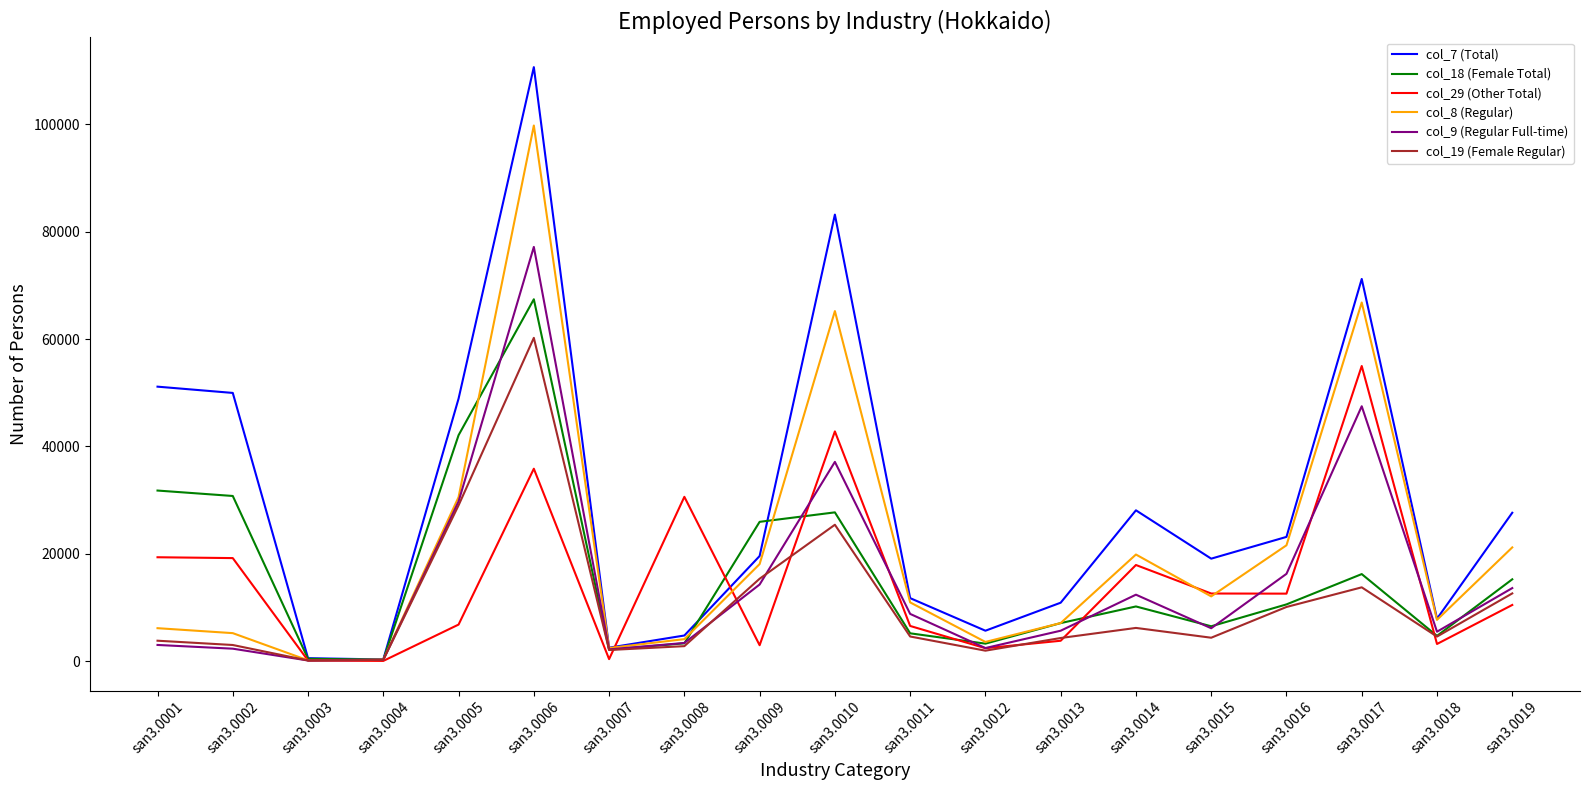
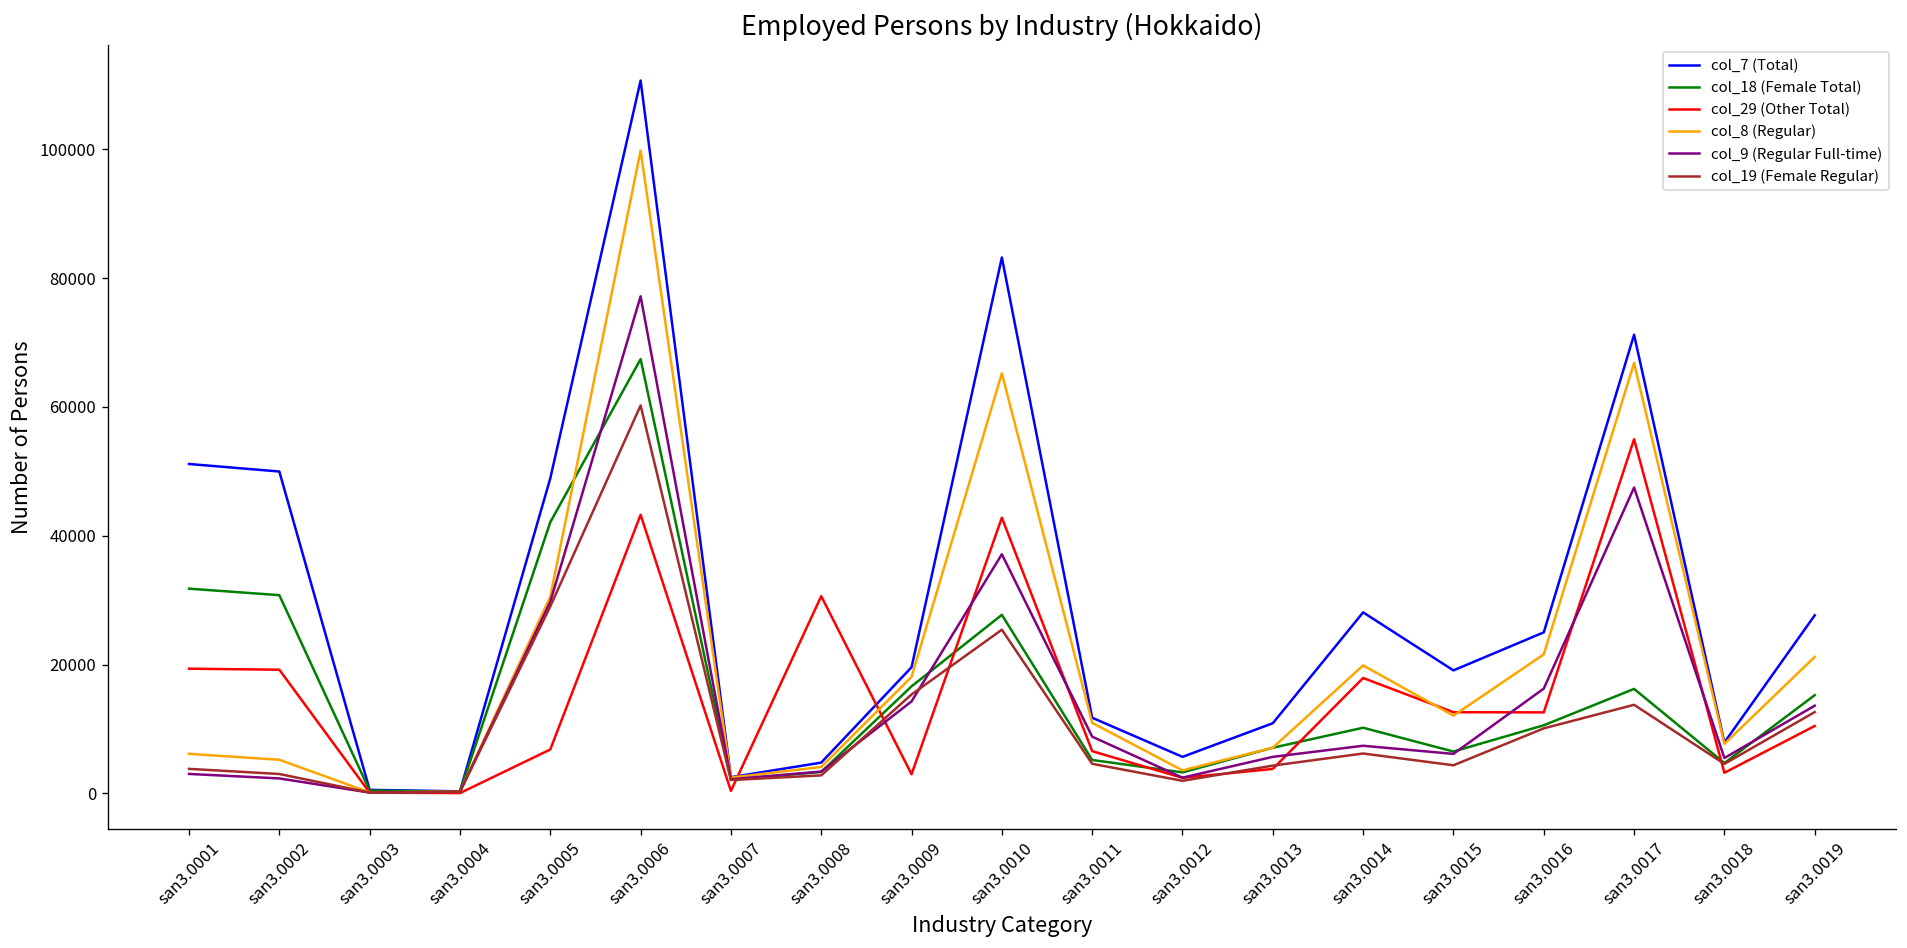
col_29 (Other Total), san3.0006: 36000 -> 43000
col_18 (Female Total), san3.0009: 26000 -> 17000
col_9 (Regular Full-time), san3.0014: 12000 -> 7000
col_7 (Total), san3.0016: 23000 -> 25000
